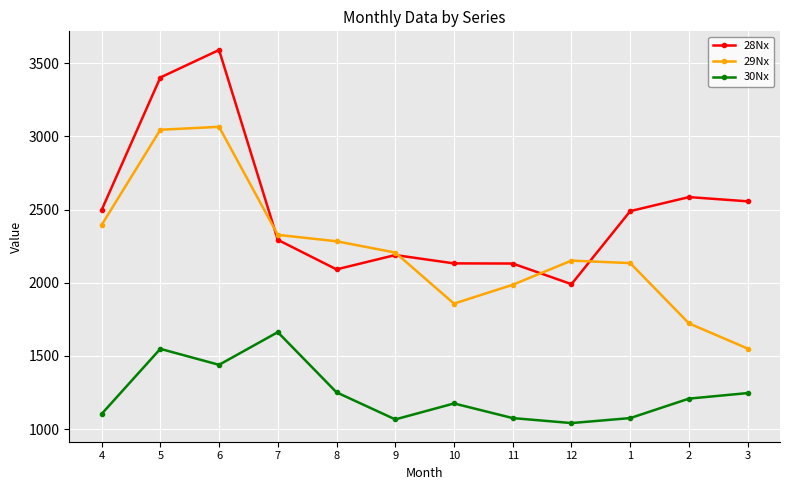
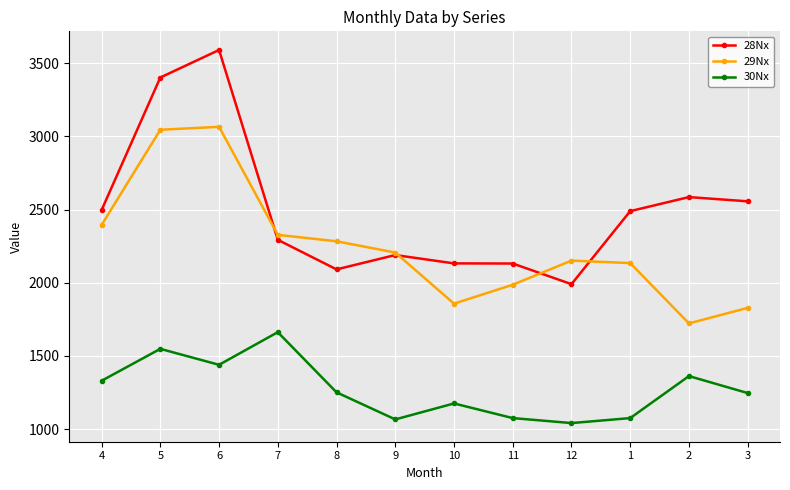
30Nx, 4: 1100 -> 1330
30Nx, 2: 1210 -> 1360
29Nx, 3: 1550 -> 1830
